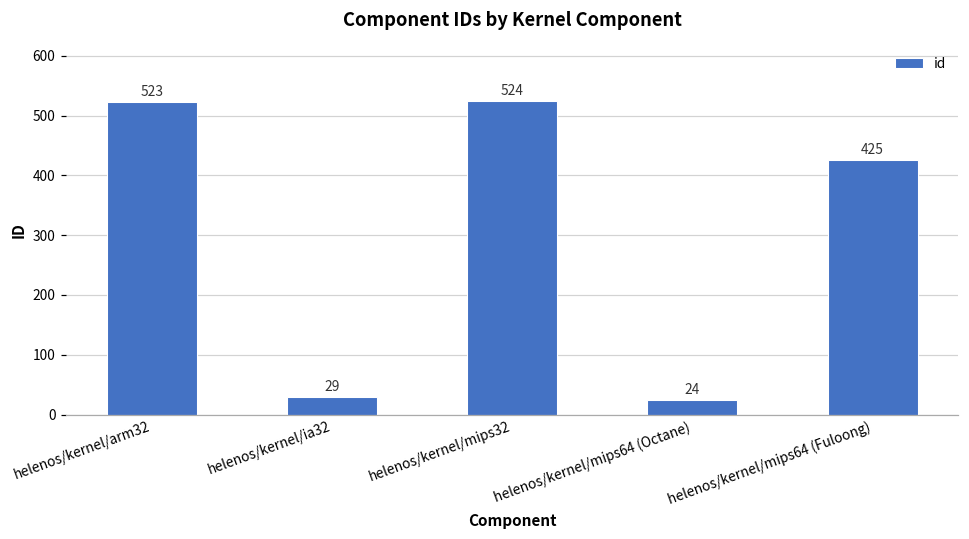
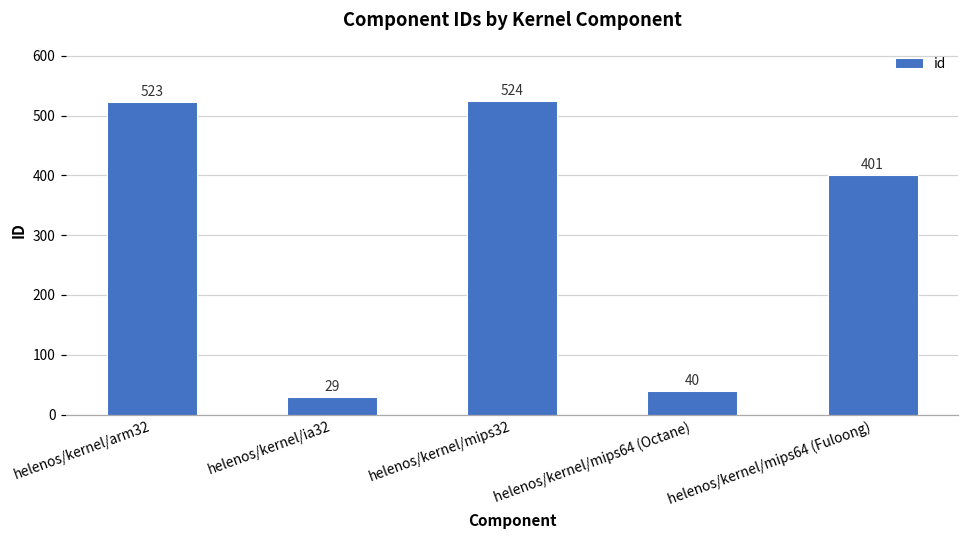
helenos/kernel/mips64 (Octane): 24 -> 40
helenos/kernel/mips64 (Fuloong): 425 -> 401
